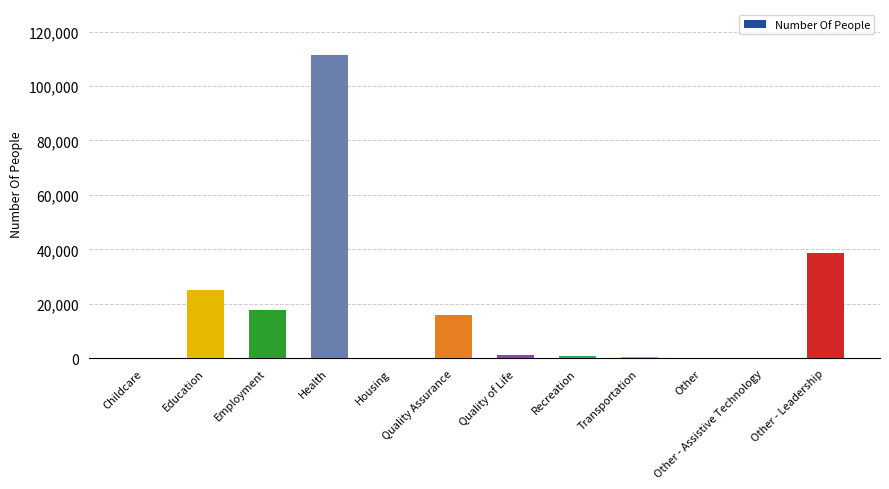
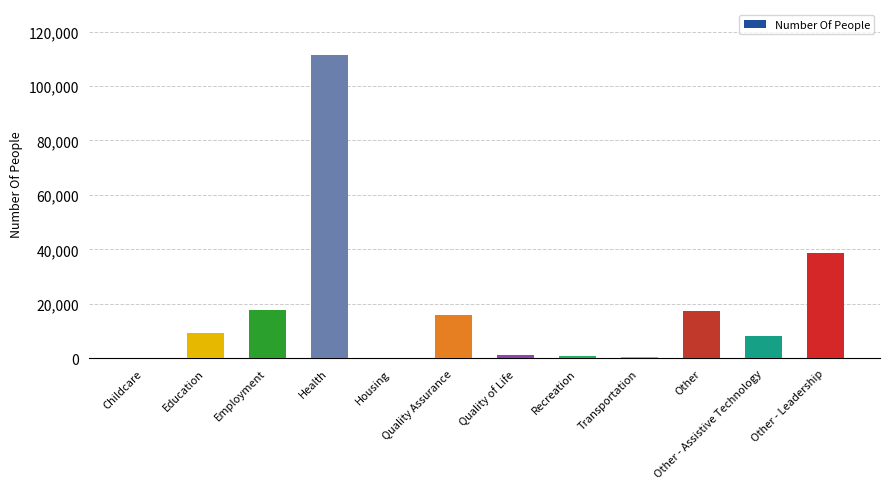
Education: 25,000 -> 9,000
Other: 0 -> 17,000
Other - Assistive Technology: 0 -> 8,000
